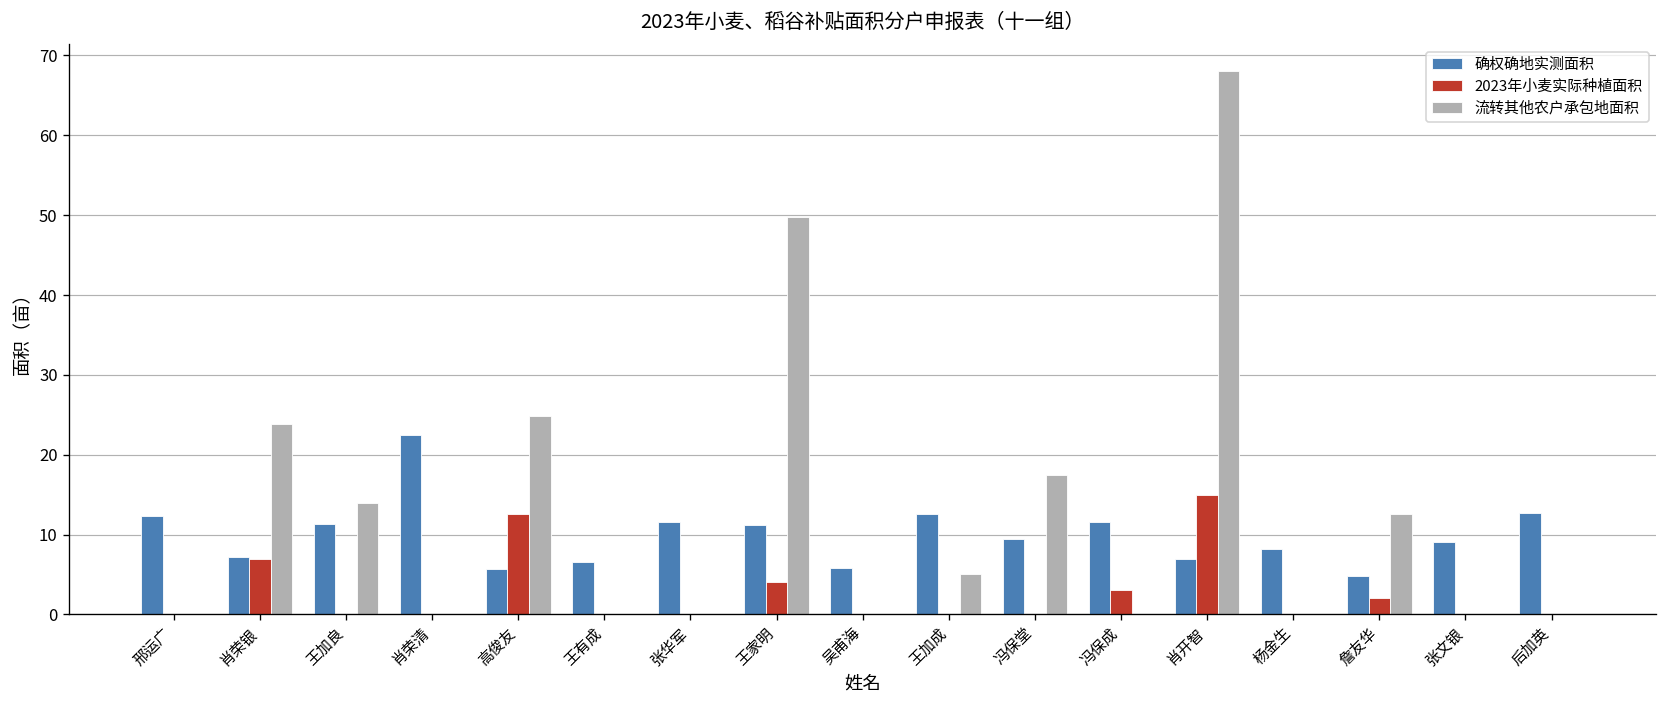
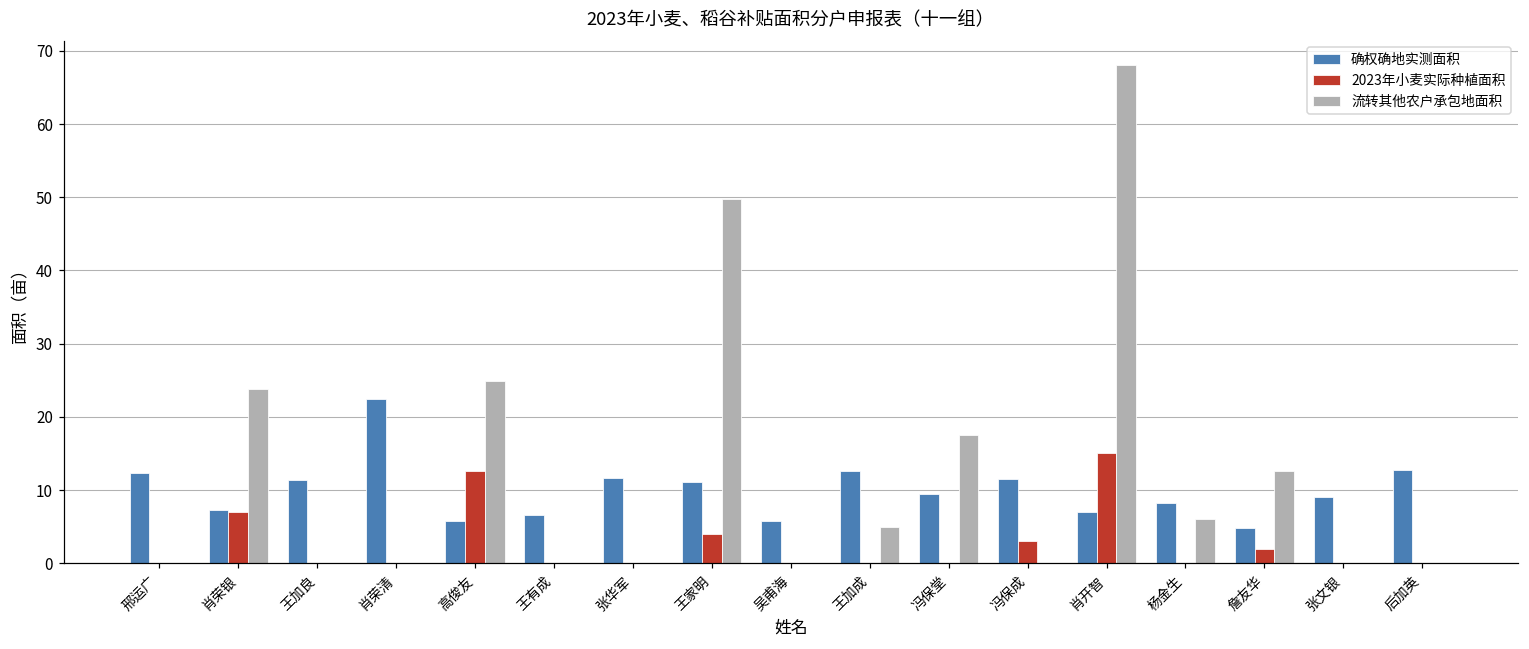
流转其他农户承包地面积, 王加良: 14 -> 0
流转其他农户承包地面积, 杨金生: 0 -> 6
